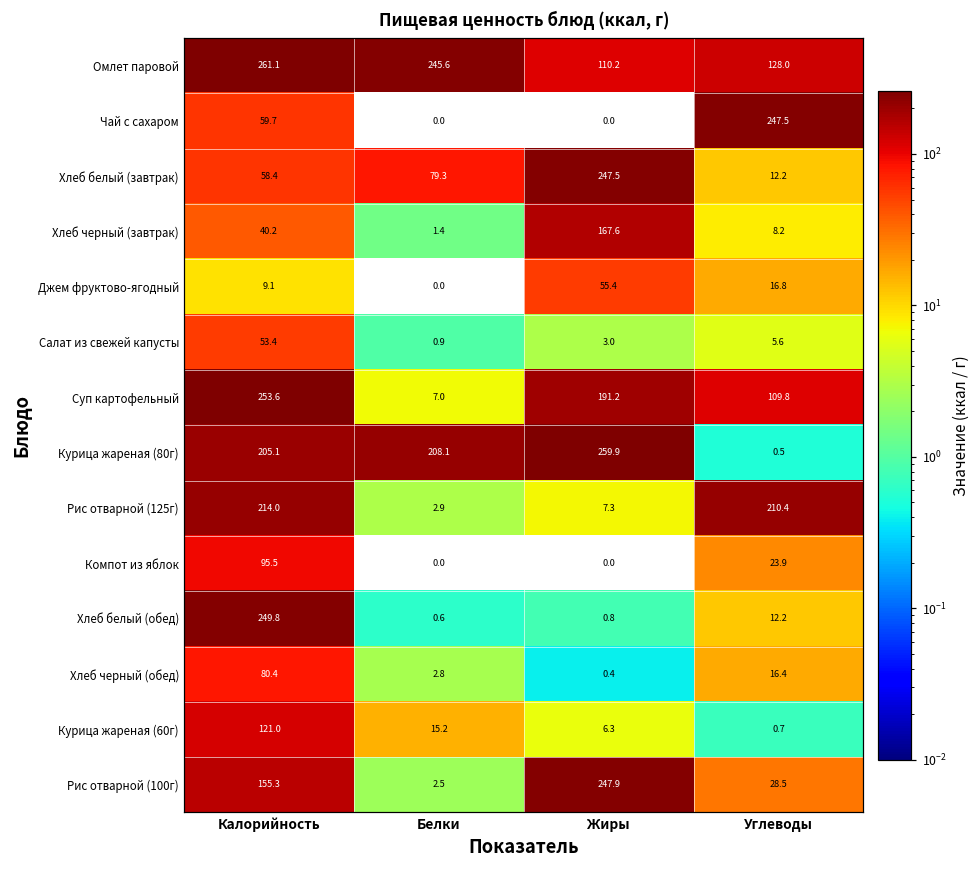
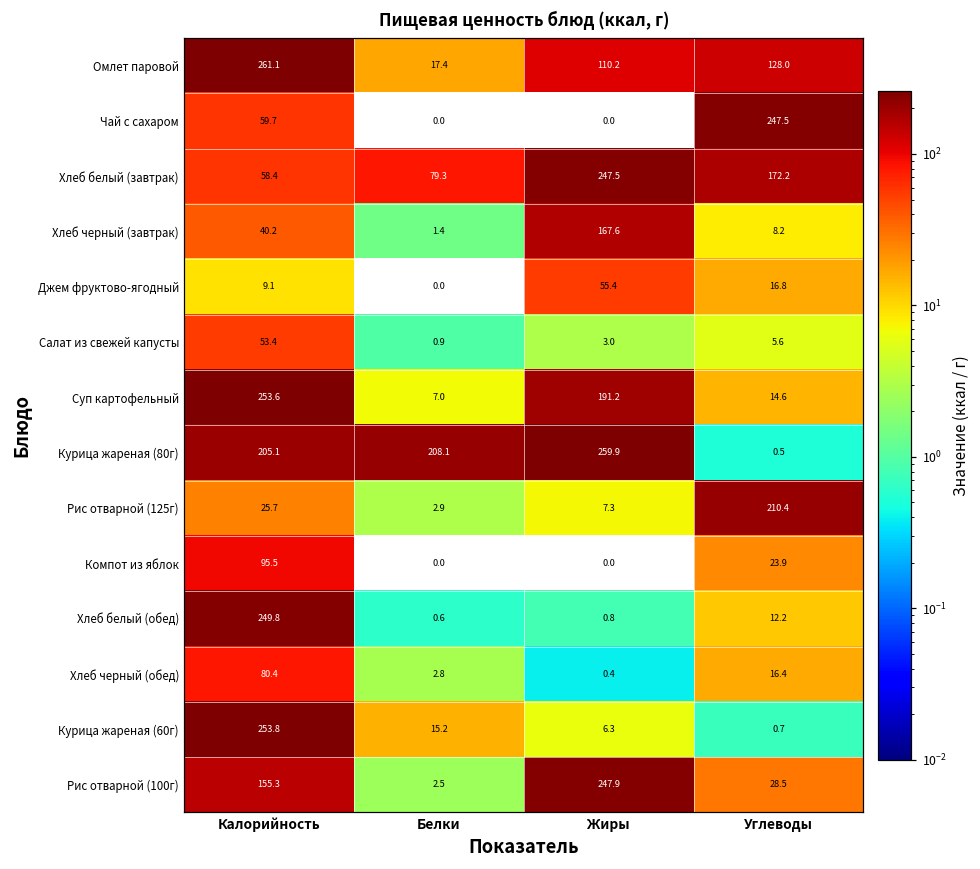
Омлет паровой, Белки: 245.6 -> 17.4
Хлеб белый (завтрак), Углеводы: 12.2 -> 172.2
Суп картофельный, Углеводы: 109.8 -> 14.6
Рис отварной (125г), Калорийность: 214.0 -> 25.7
Курица жареная (60г), Калорийность: 121.0 -> 253.8
